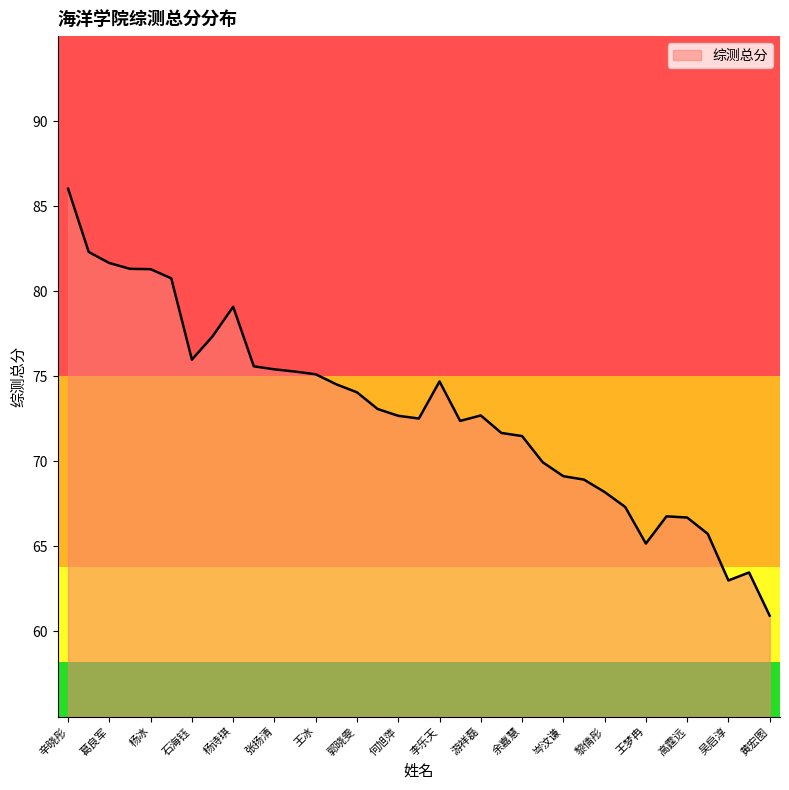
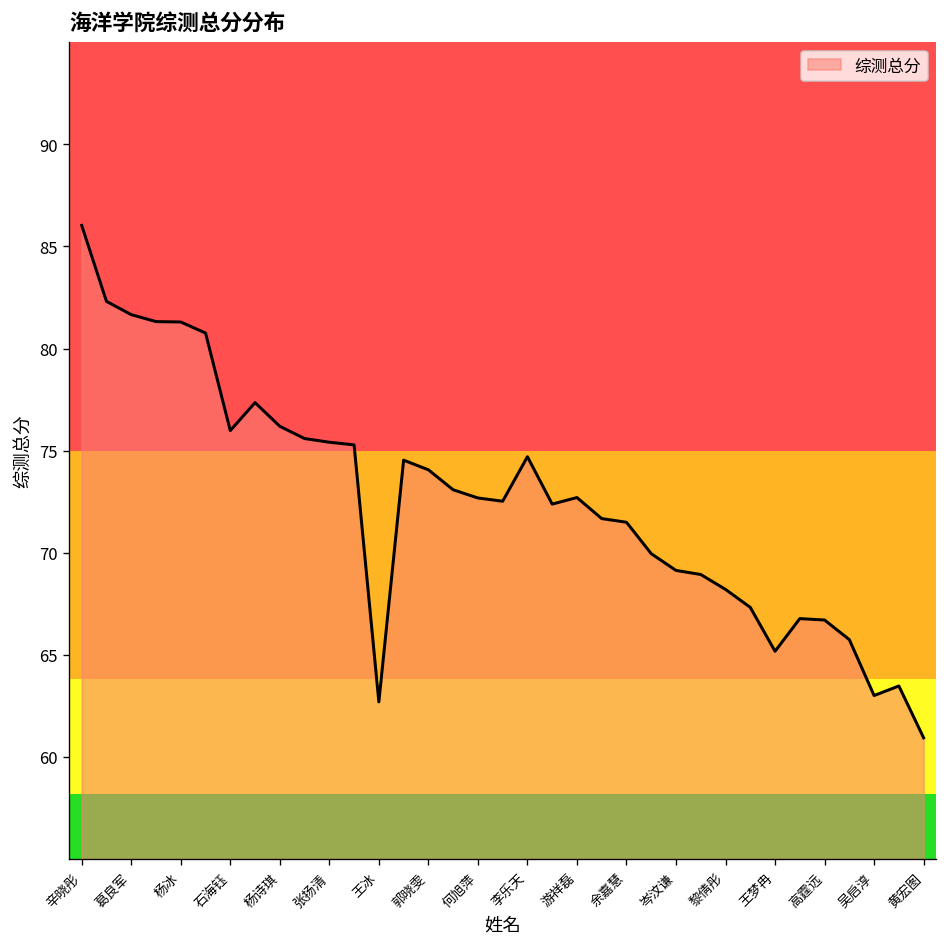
杨诗琪: 79.1 -> 76.2
王冰: 75.1 -> 62.7
